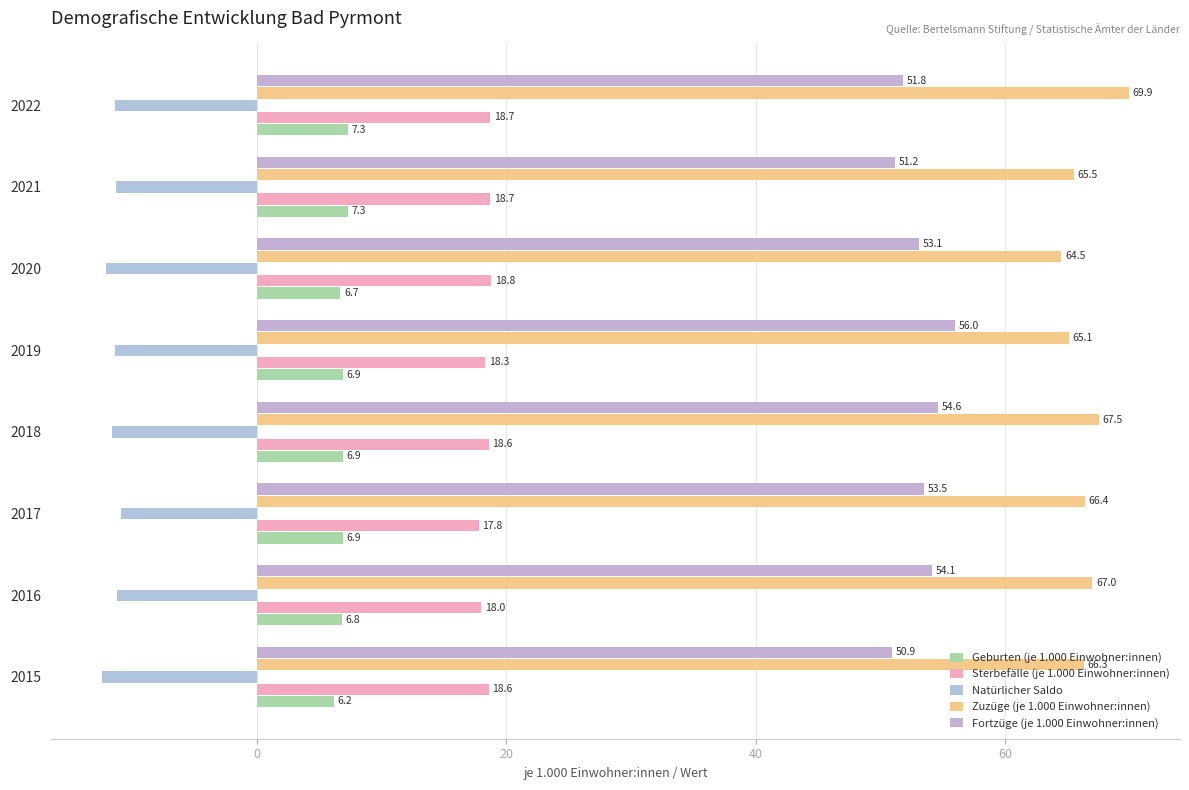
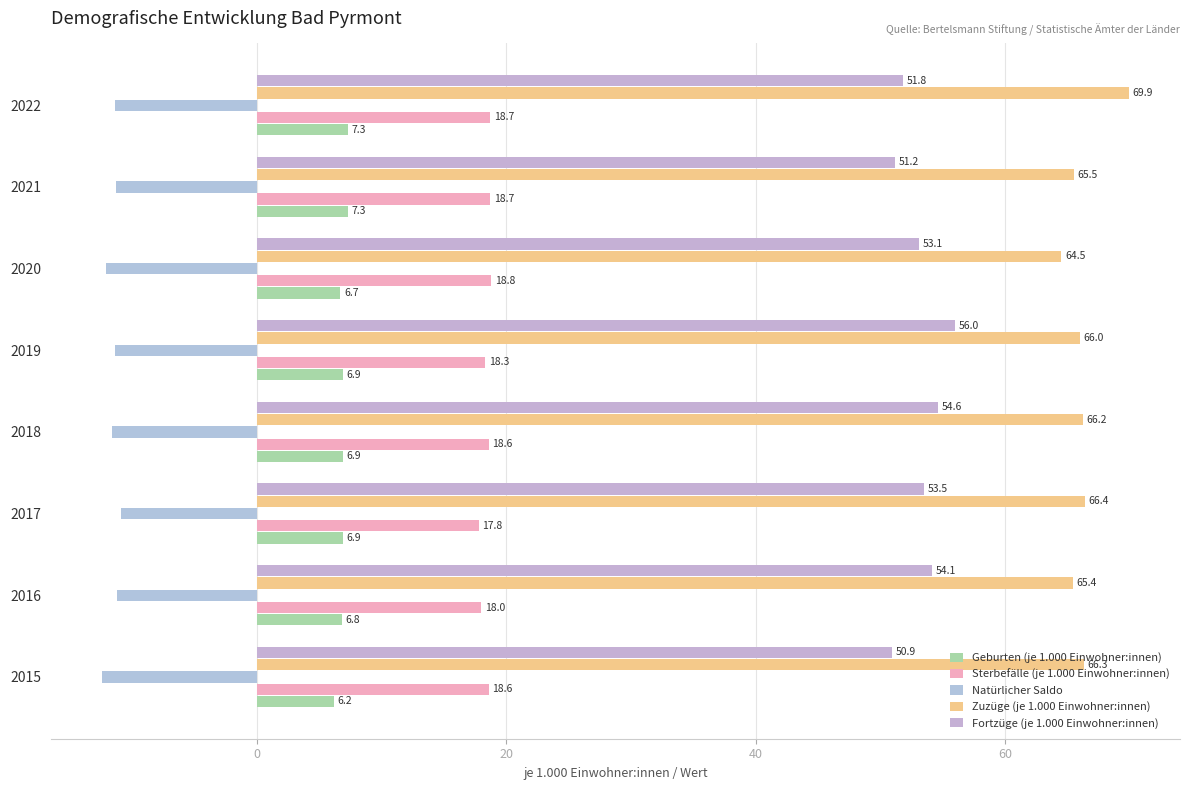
Zuzüge (je 1.000 Einwohner:innen), 2019: 65.1 -> 66.0
Zuzüge (je 1.000 Einwohner:innen), 2018: 67.5 -> 66.2
Zuzüge (je 1.000 Einwohner:innen), 2016: 67.0 -> 65.4
